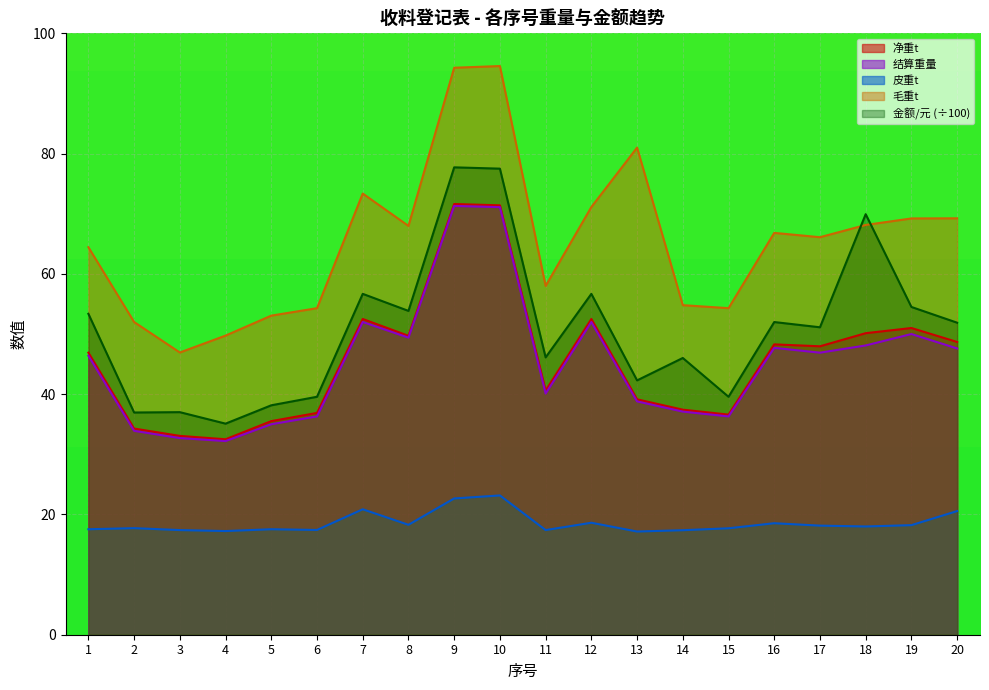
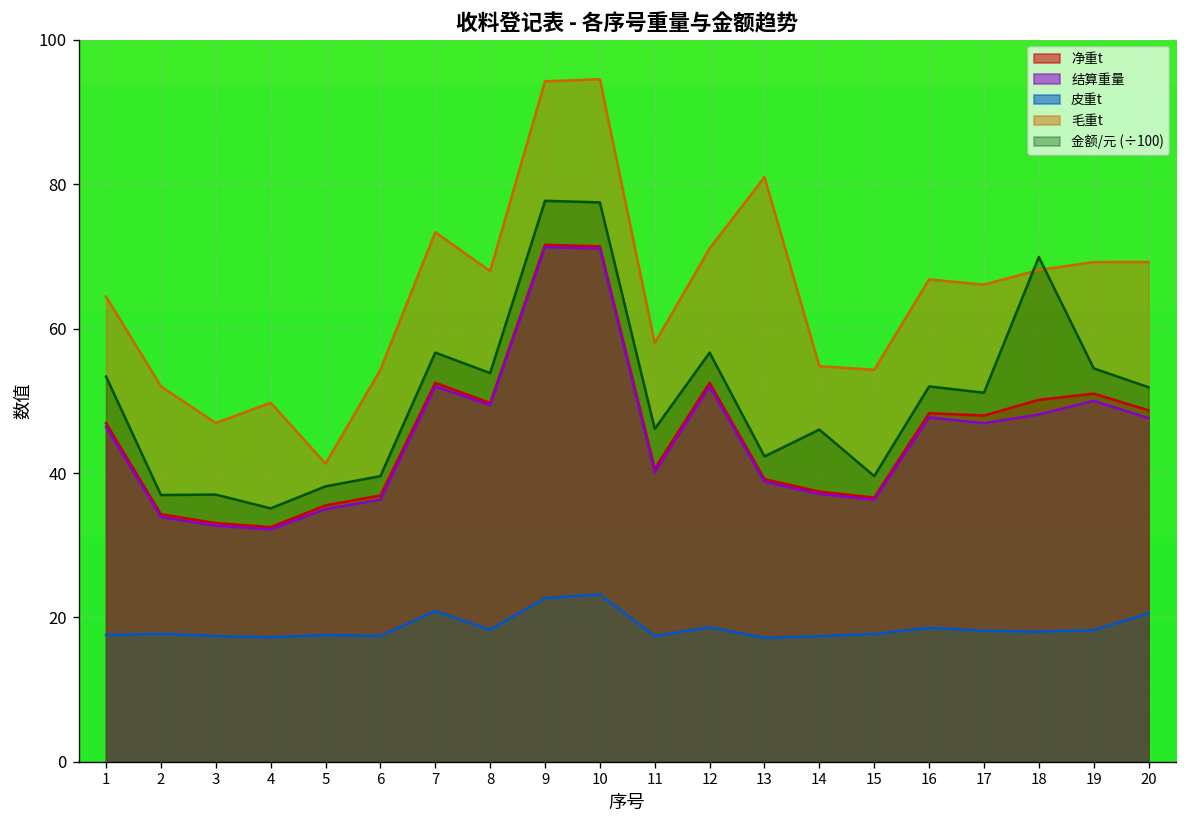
毛重t, 5: 53 -> 41
